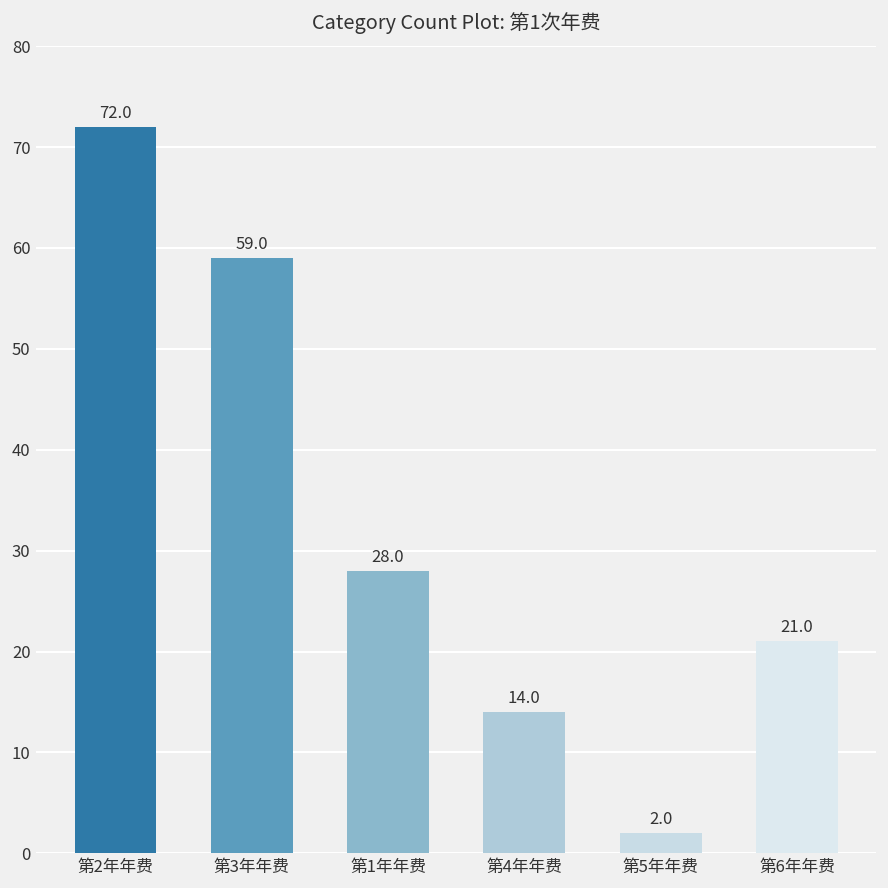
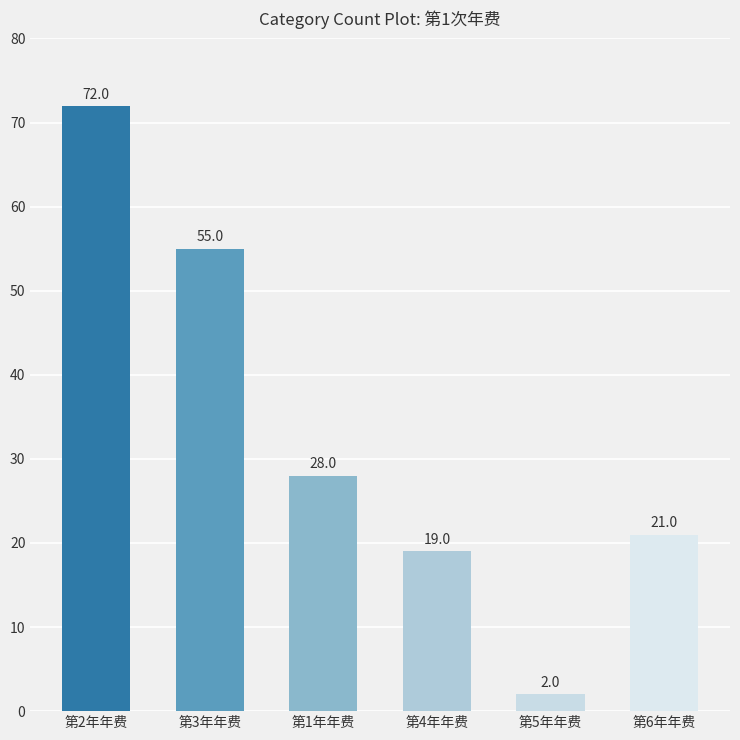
第3年年费: 59.0 -> 55.0
第4年年费: 14.0 -> 19.0
